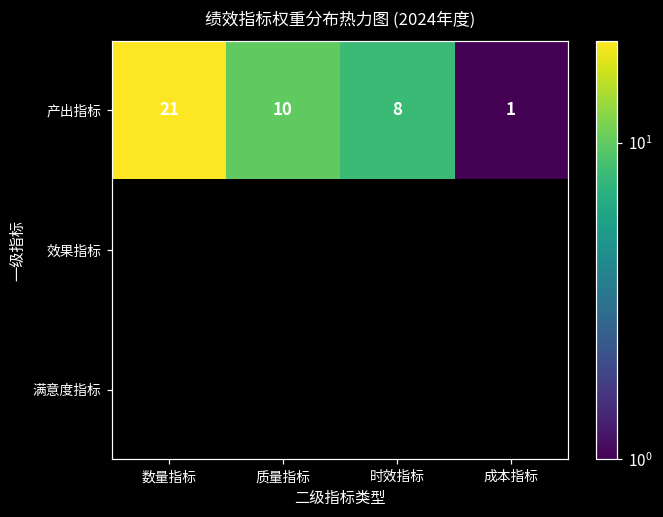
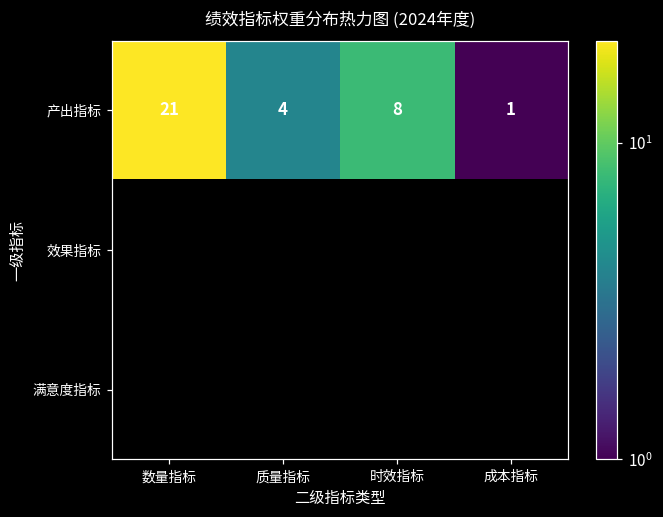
产出指标, 质量指标: 10 -> 4
